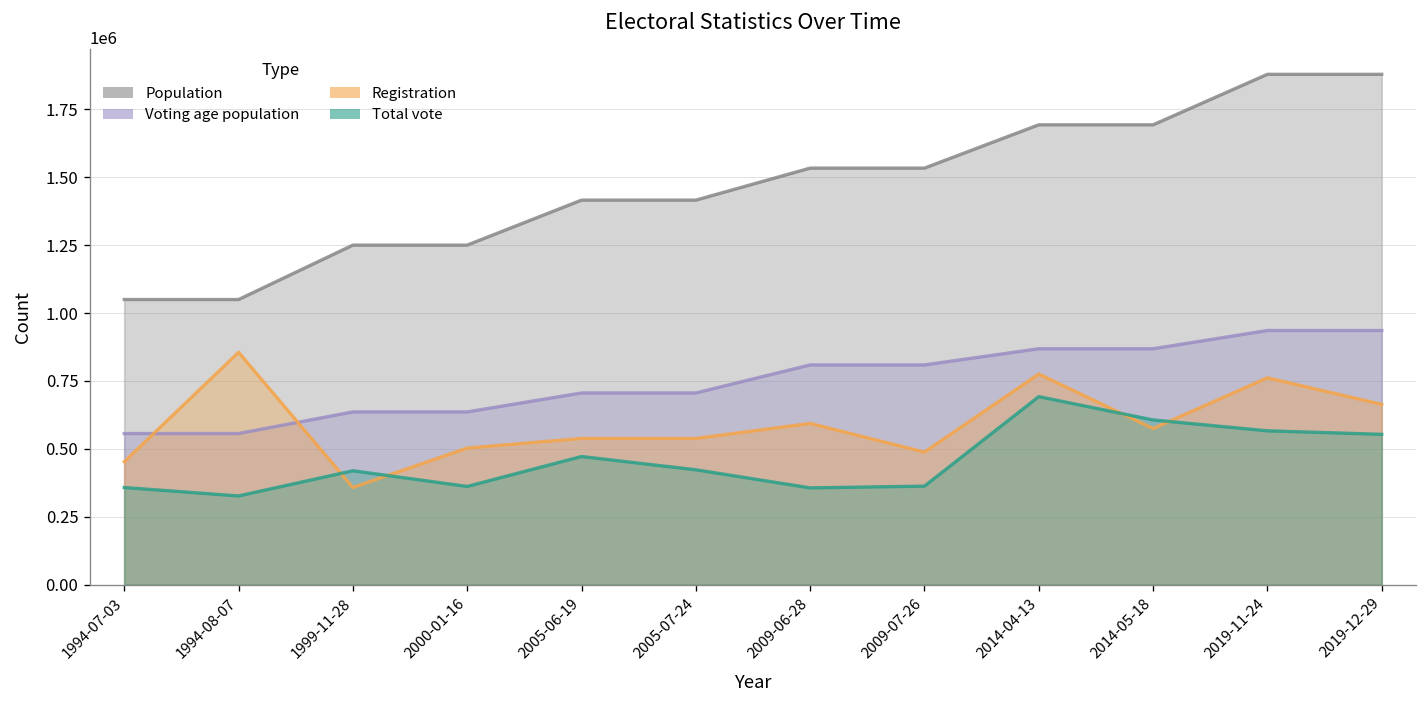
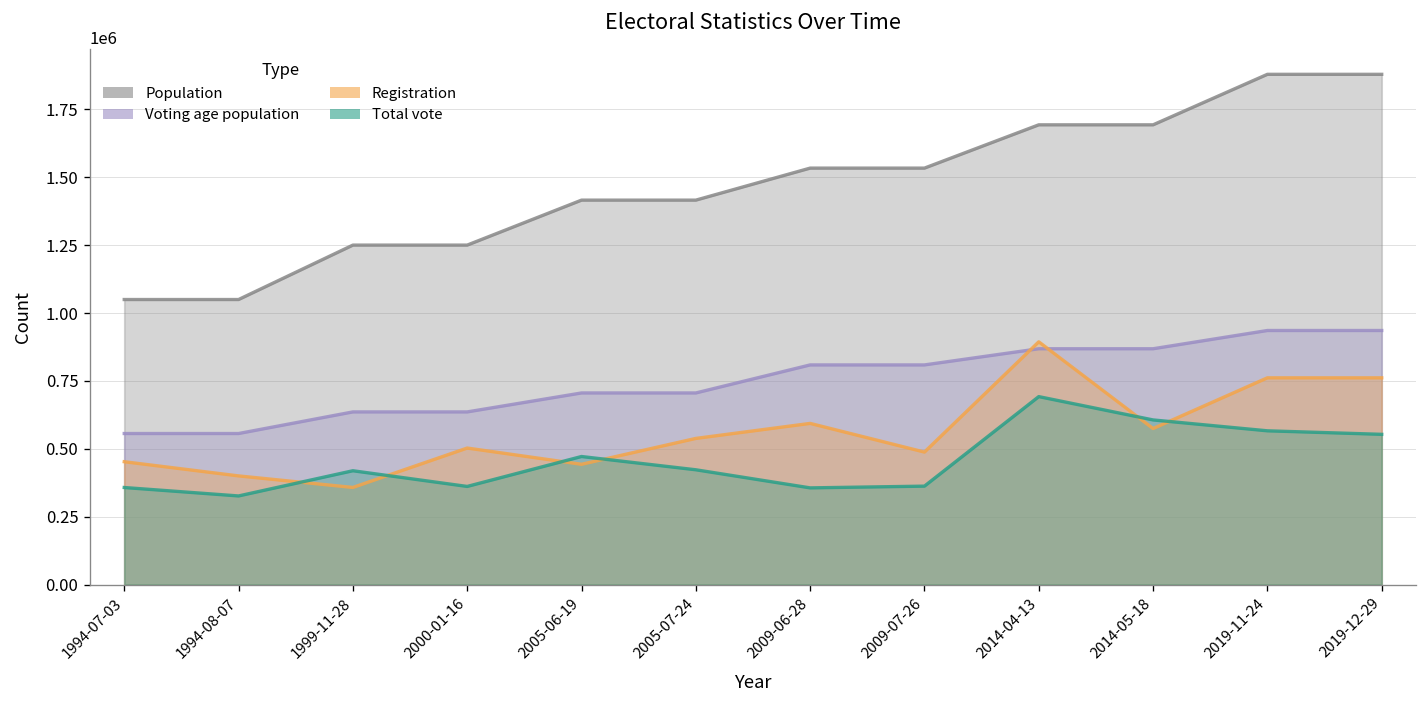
Registration, 1994-08-07: 860000 -> 400000
Registration, 2005-06-19: 540000 -> 440000
Registration, 2014-04-13: 780000 -> 890000
Registration, 2019-12-29: 660000 -> 760000
